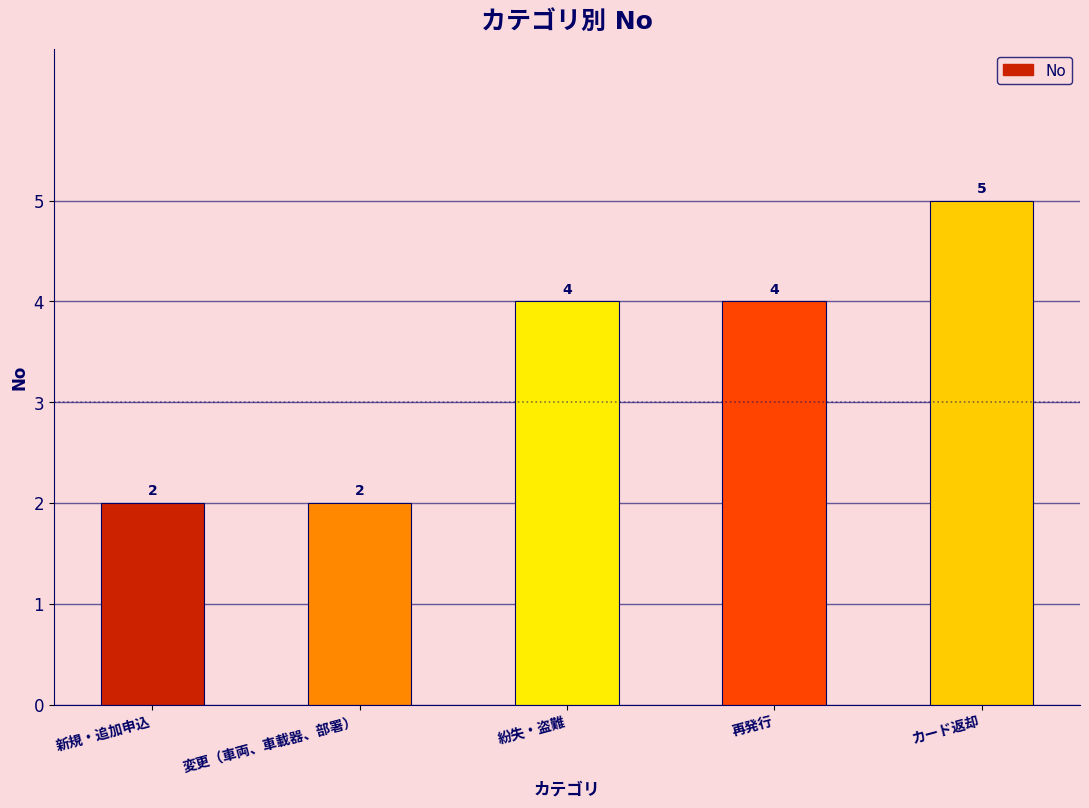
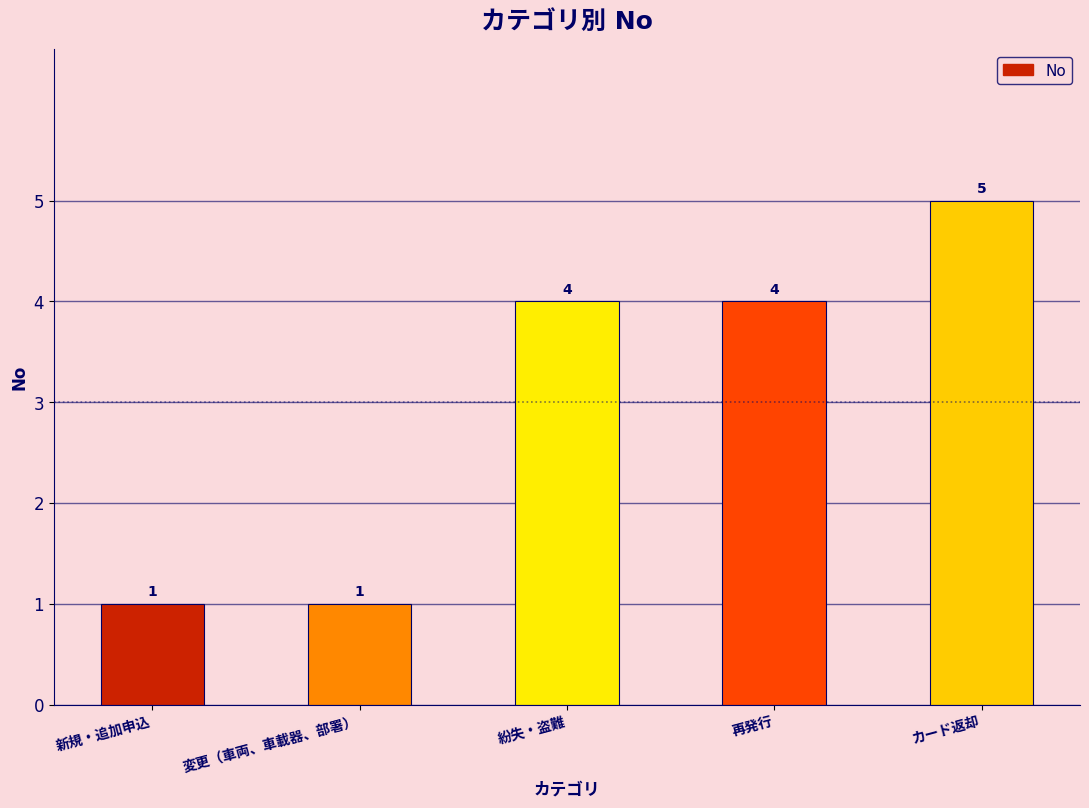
新規・追加申込: 2 -> 1
変更（車両、車載器、部署）: 2 -> 1
